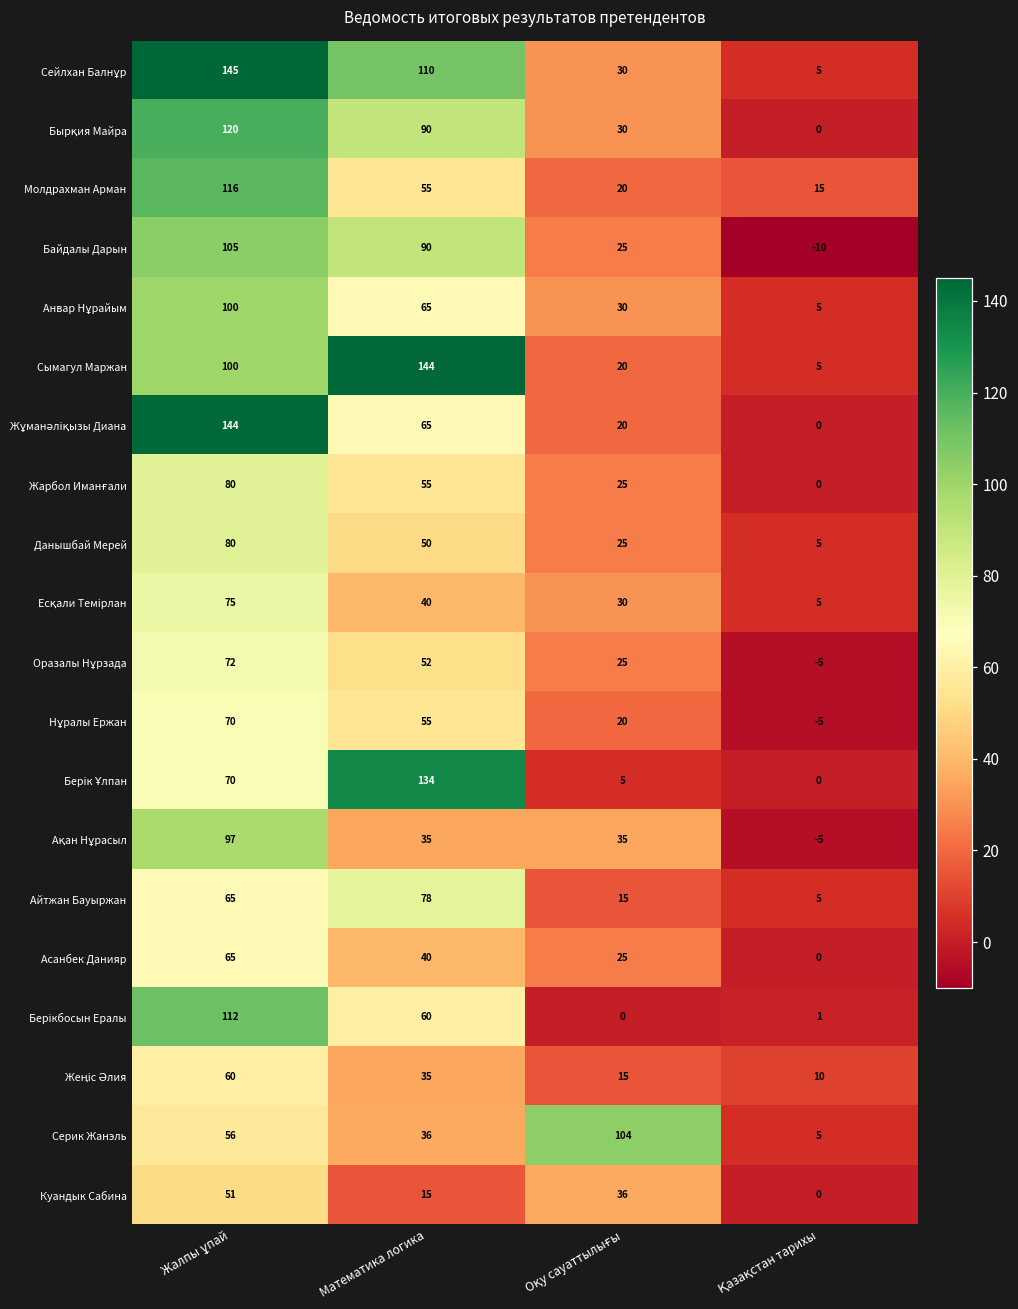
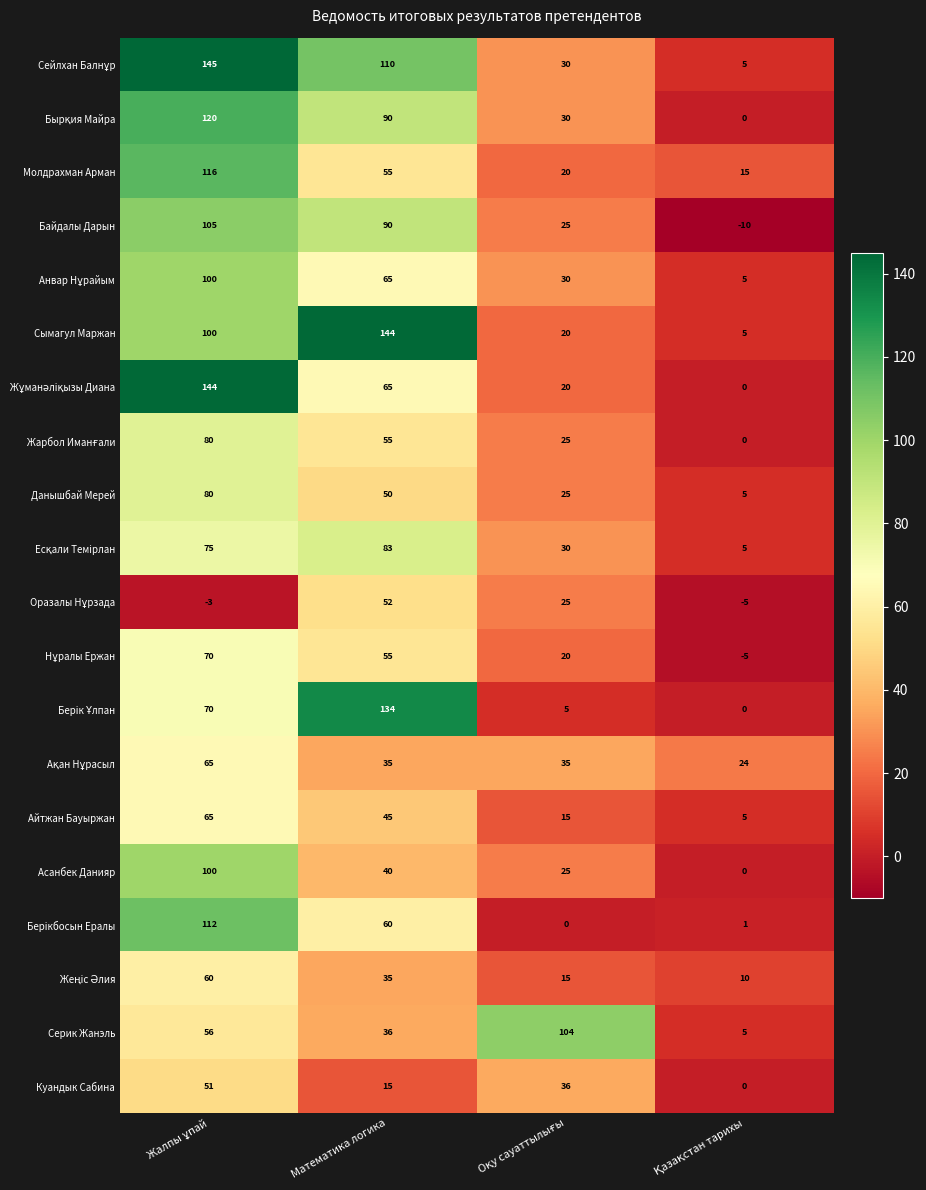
Есқали Темірлан, Математика логика: 40 -> 83
Оразалы Нұрзада, Жалпы ұпай: 72 -> -3
Ақан Нұрасыл, Жалпы ұпай: 97 -> 65
Ақан Нұрасыл, Қазақстан тарихы: -5 -> 24
Айтжан Бауыржан, Математика логика: 78 -> 45
Асанбек Данияр, Жалпы ұпай: 65 -> 100
